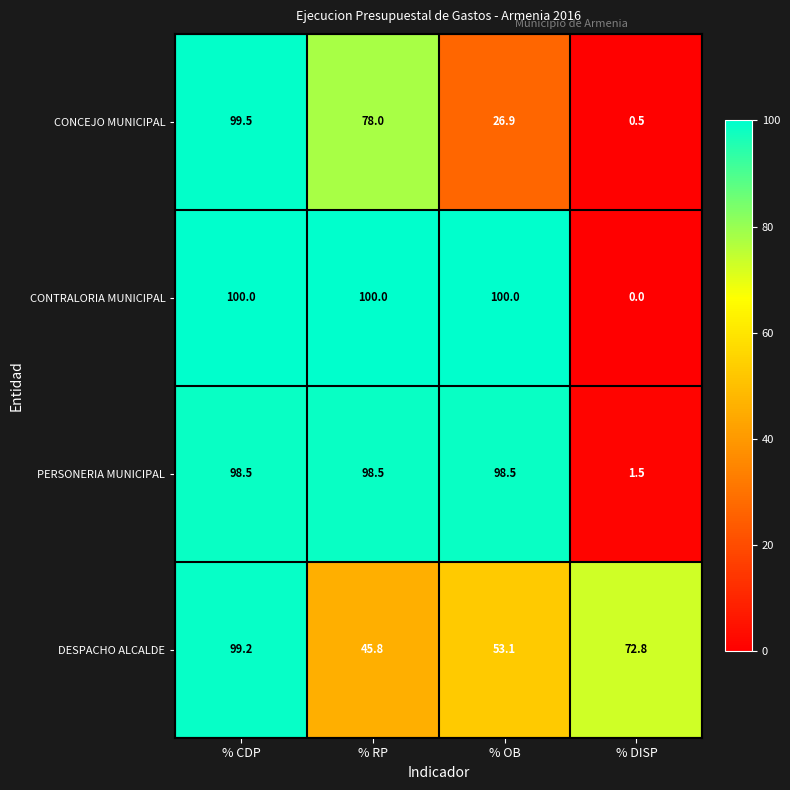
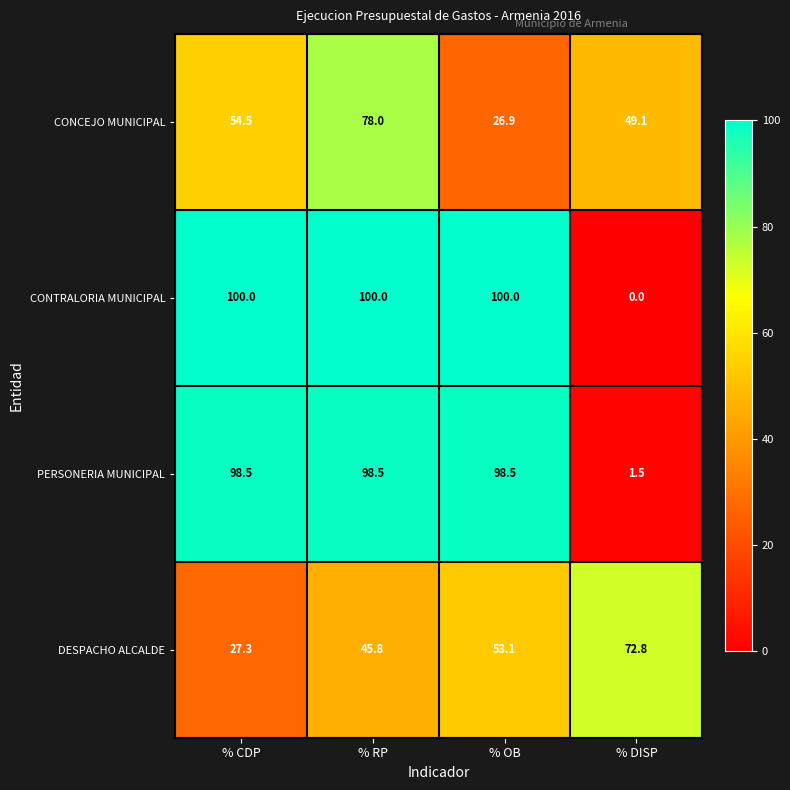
CONCEJO MUNICIPAL, % CDP: 99.5 -> 54.5
CONCEJO MUNICIPAL, % DISP: 0.5 -> 49.1
DESPACHO ALCALDE, % CDP: 99.2 -> 27.3
